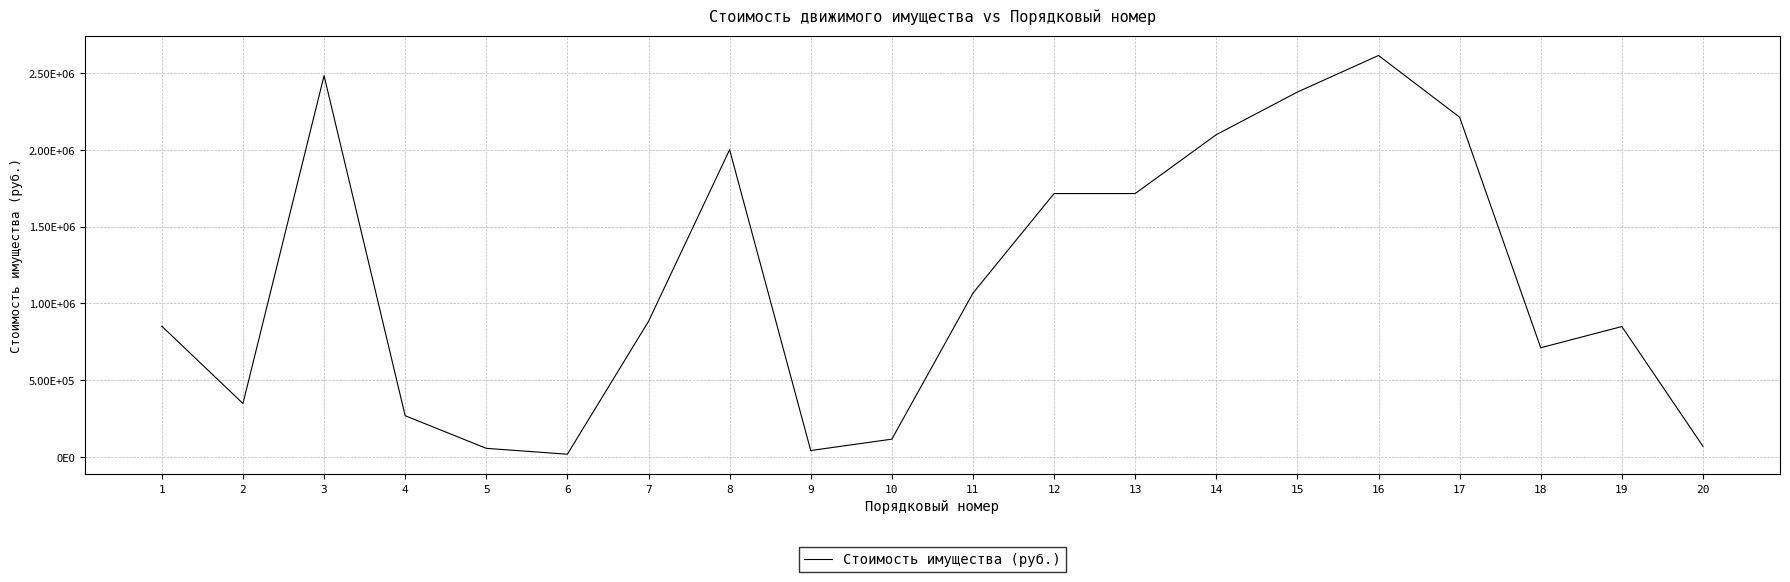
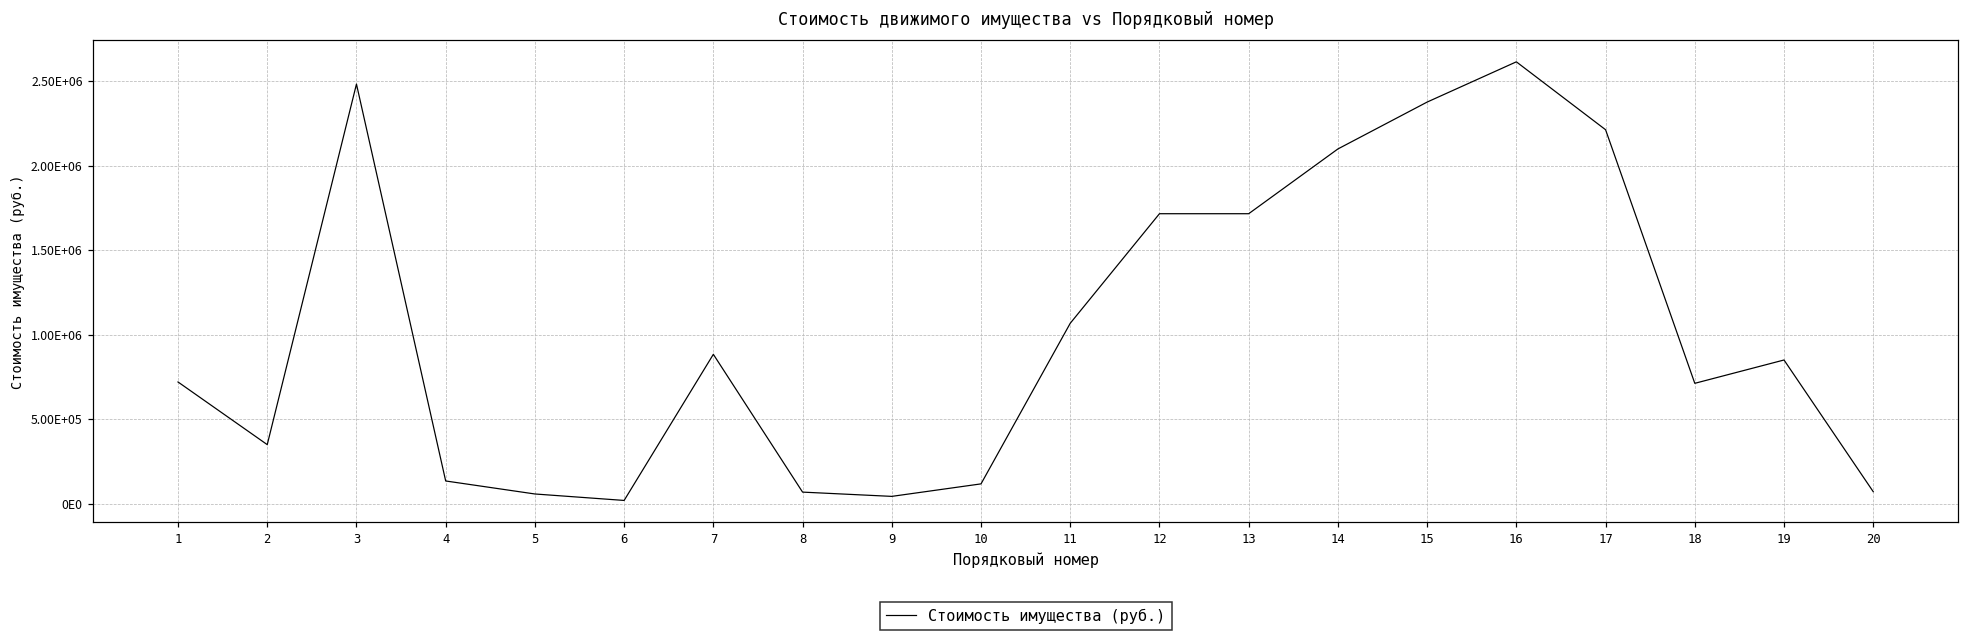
1: 850000 -> 720000
4: 270000 -> 130000
8: 2000000 -> 70000
